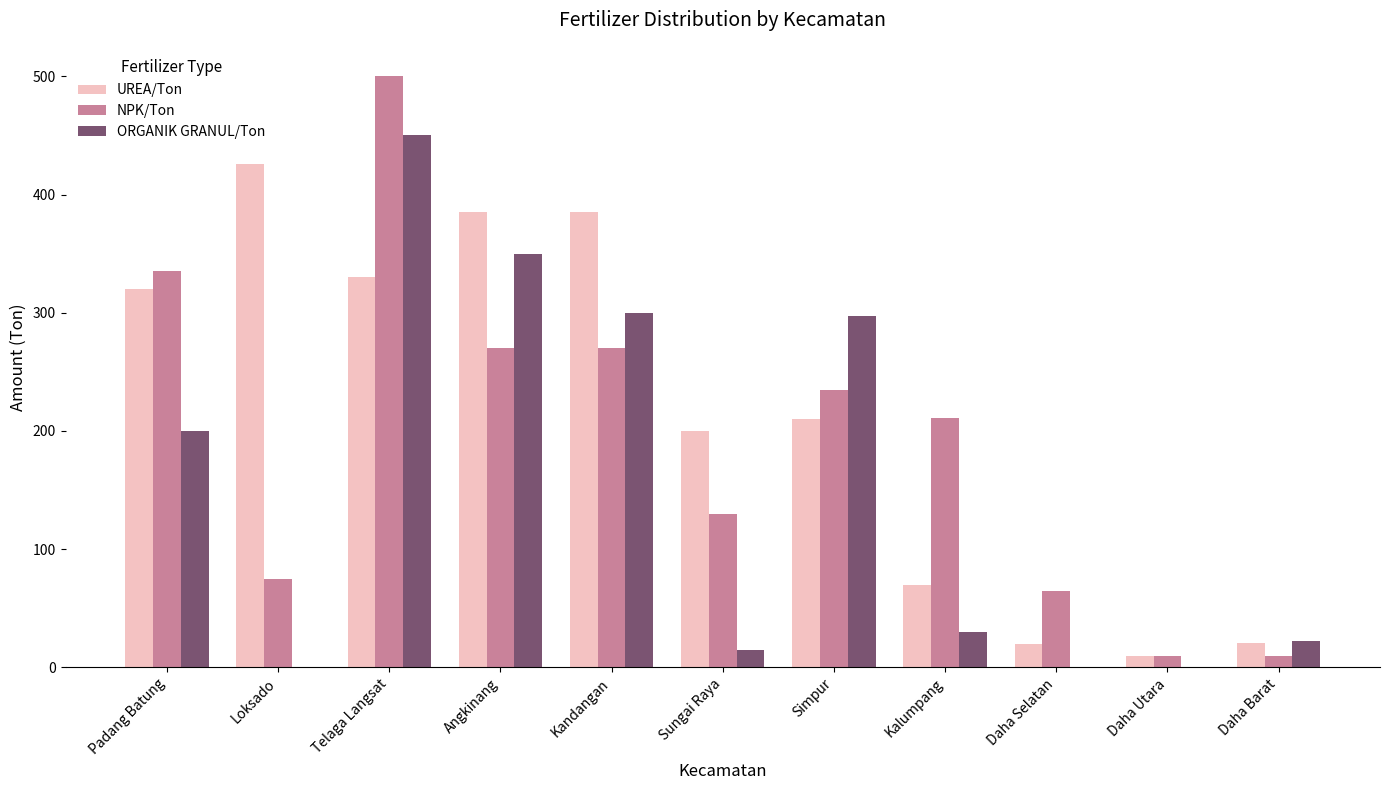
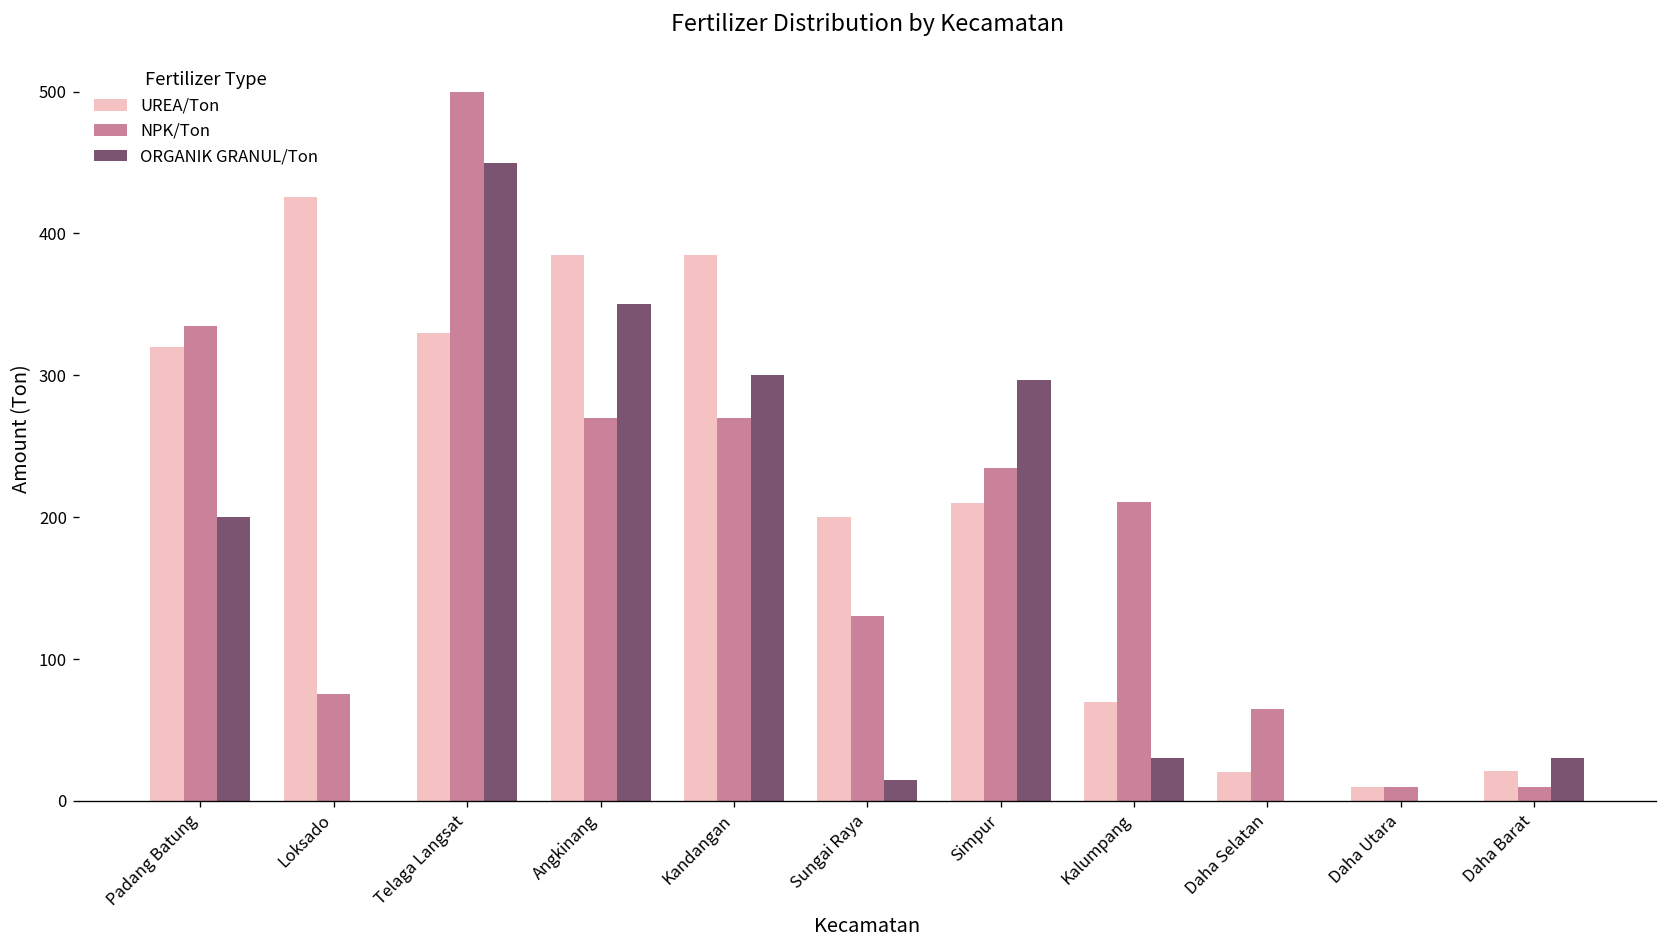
ORGANIK GRANUL/Ton, Daha Barat: 22 -> 30
